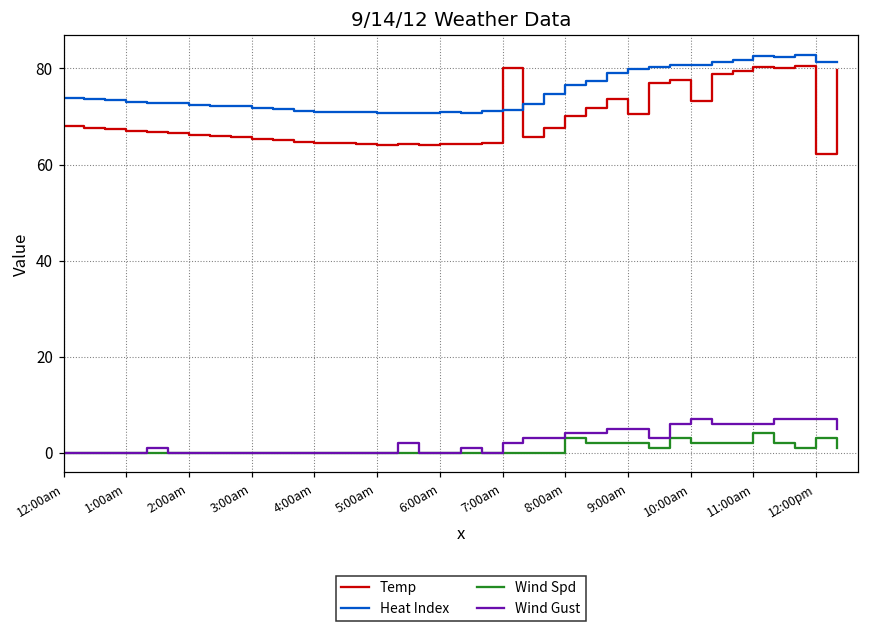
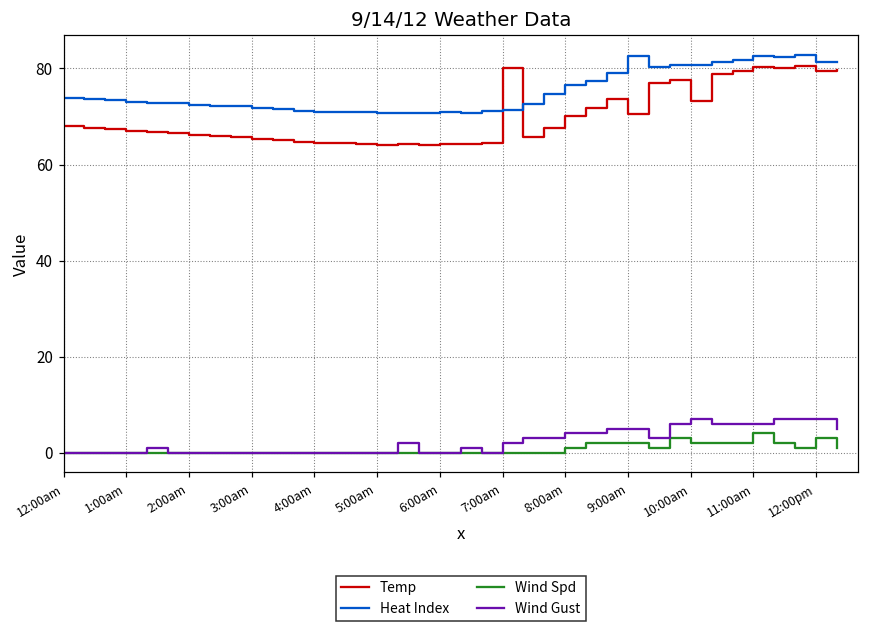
Wind Spd, 8:00am: 3 -> 1
Heat Index, 9:00am: 80 -> 83
Temp, 12:00pm: 62 -> 79
